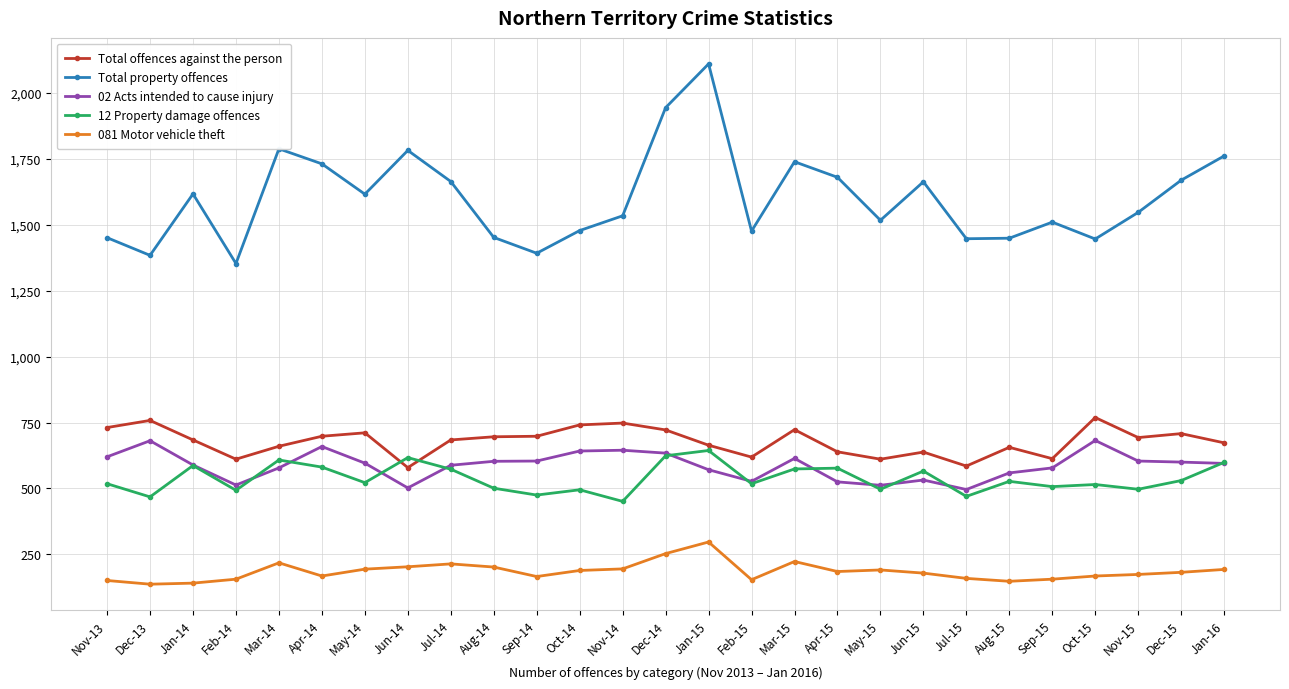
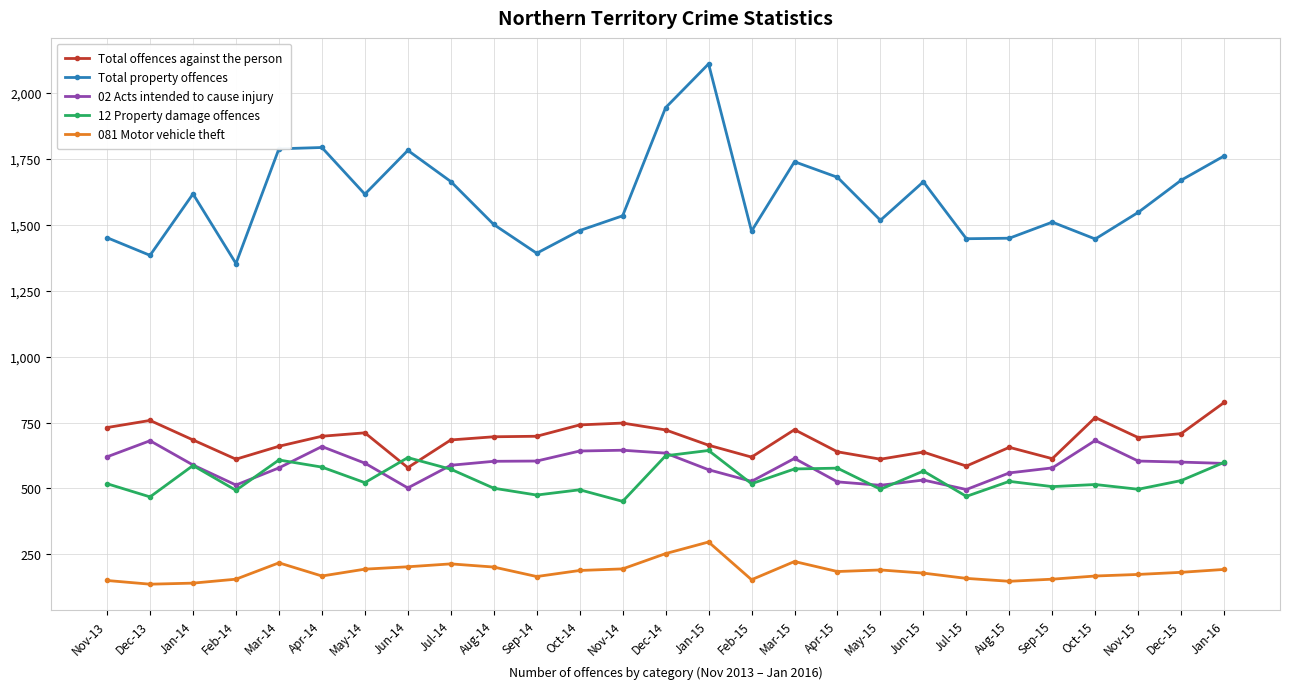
Total property offences, Apr-14: 1,730 -> 1,790
Total property offences, Aug-14: 1,450 -> 1,500
Total offences against the person, Jan-16: 670 -> 830
